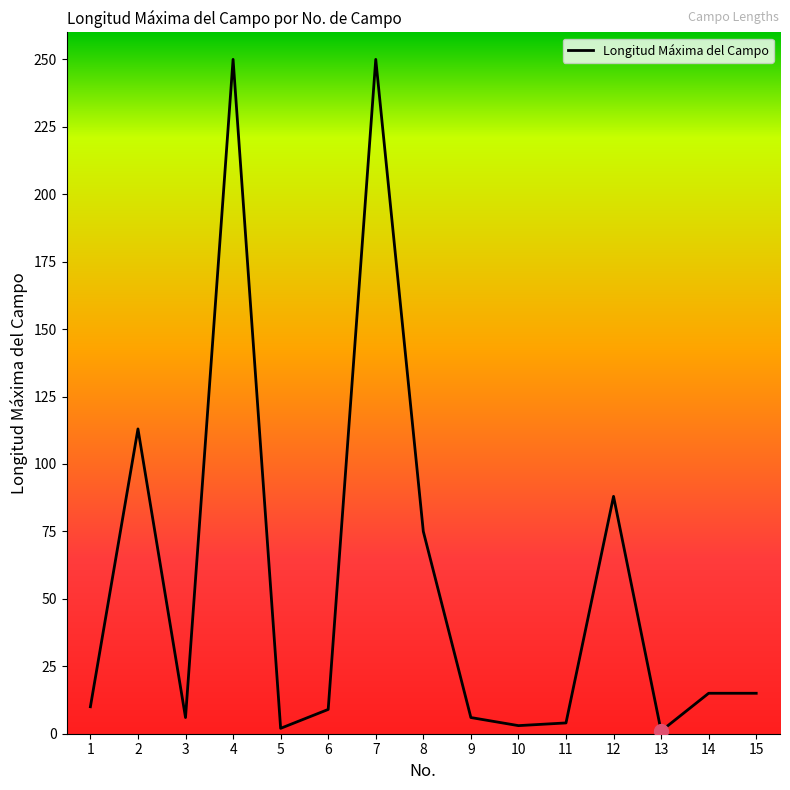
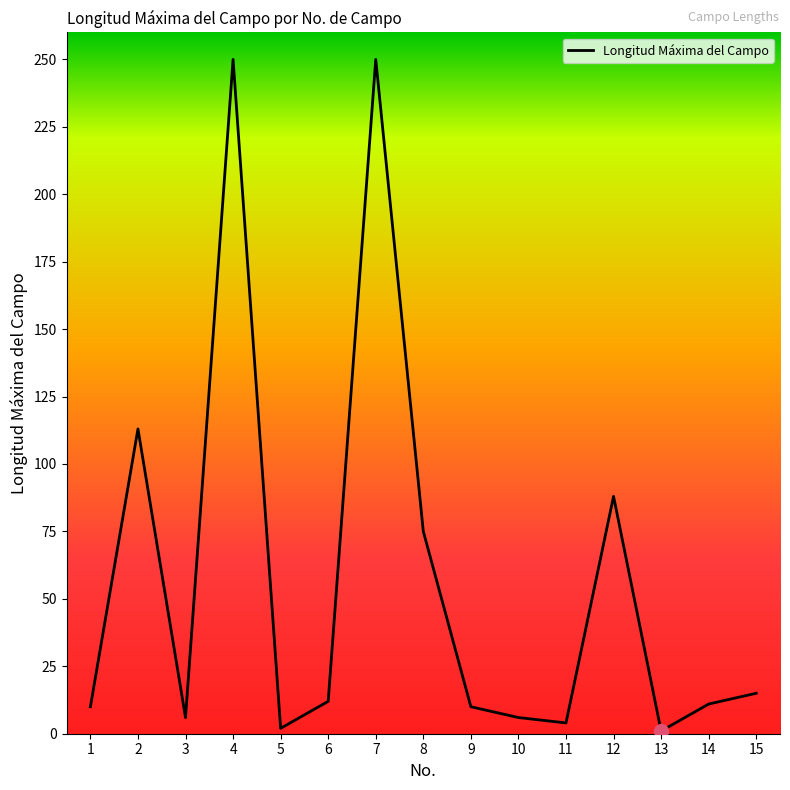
Longitud Máxima del Campo, 6: 9 -> 12
Longitud Máxima del Campo, 9: 6 -> 10
Longitud Máxima del Campo, 10: 3 -> 6
Longitud Máxima del Campo, 14: 15 -> 11
